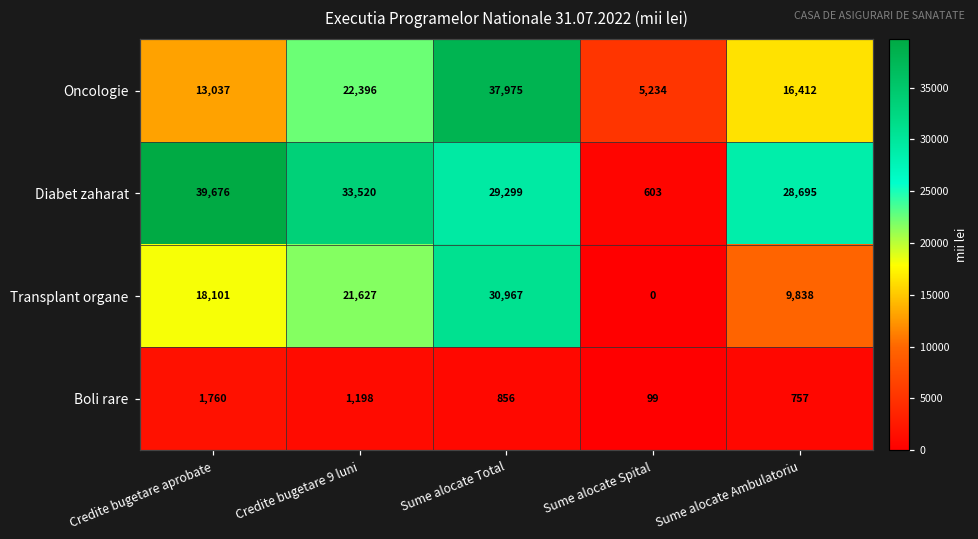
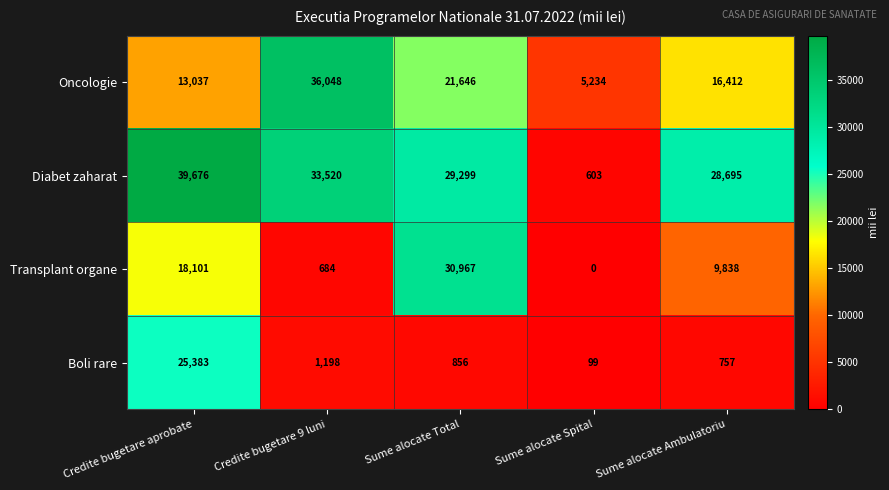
Oncologie, Credite bugetare 9 luni: 22,396 -> 36,048
Oncologie, Sume alocate Total: 37,975 -> 21,646
Transplant organe, Credite bugetare 9 luni: 21,627 -> 684
Boli rare, Credite bugetare aprobate: 1,760 -> 25,383
